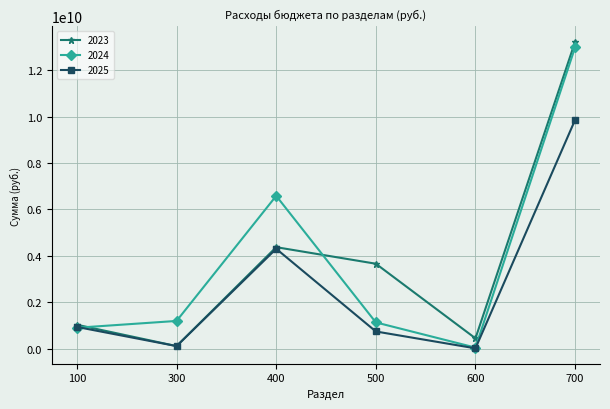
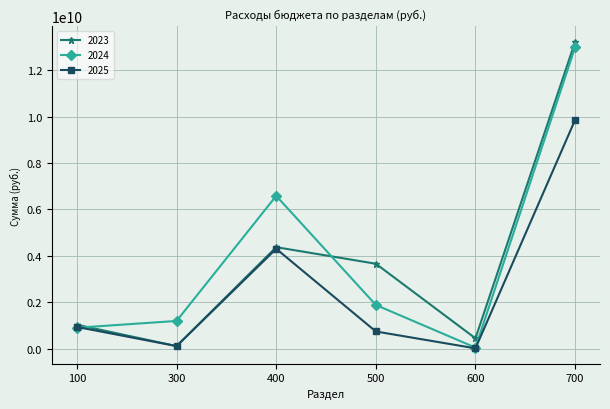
2024, 500: 1100000000 -> 1900000000
